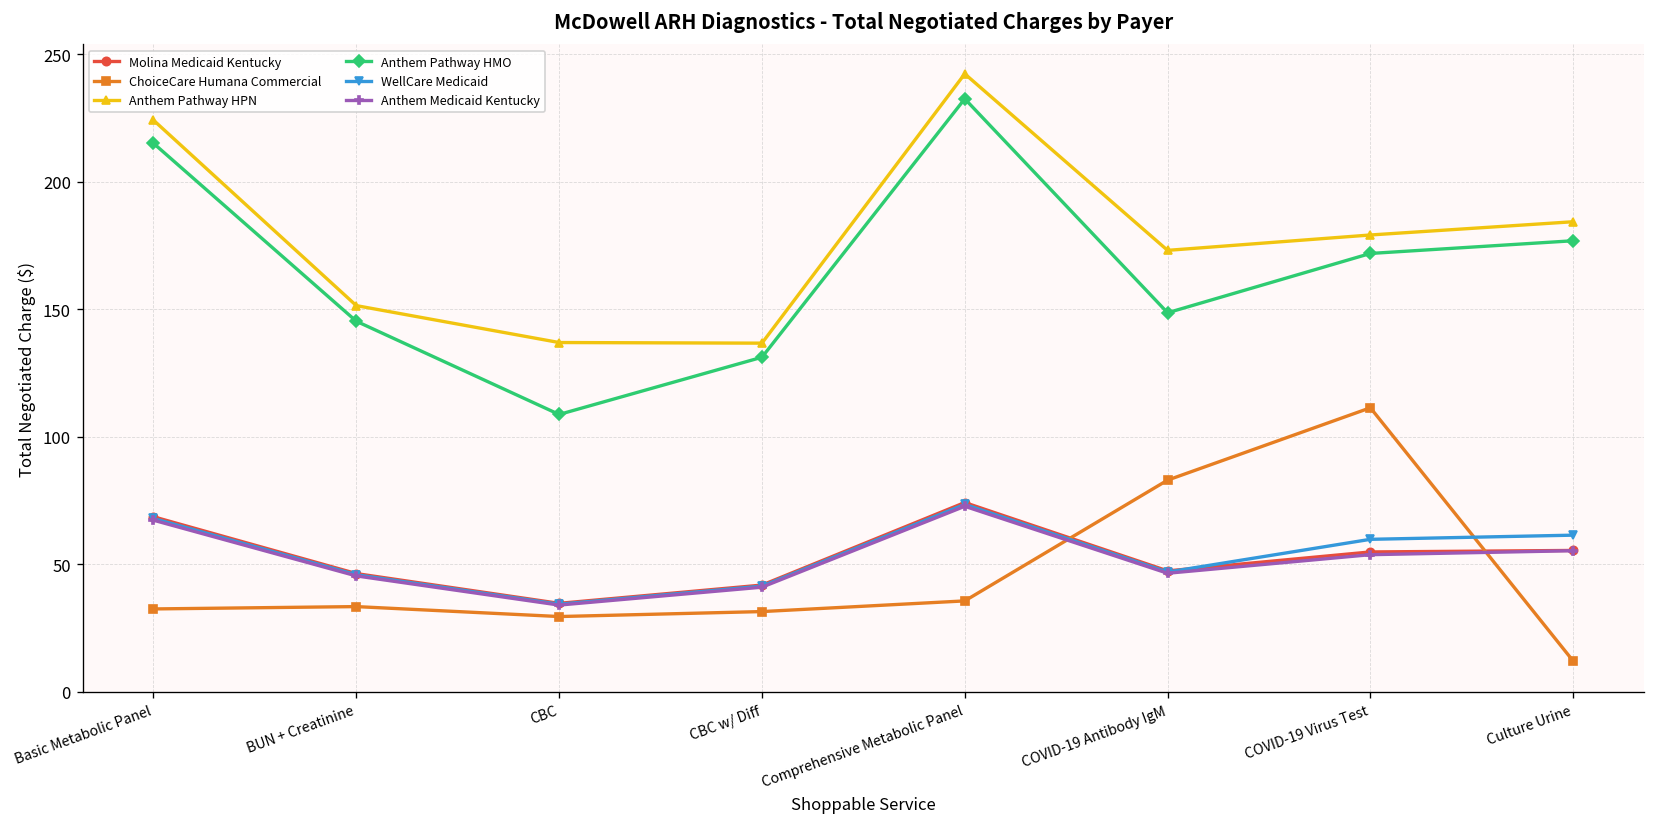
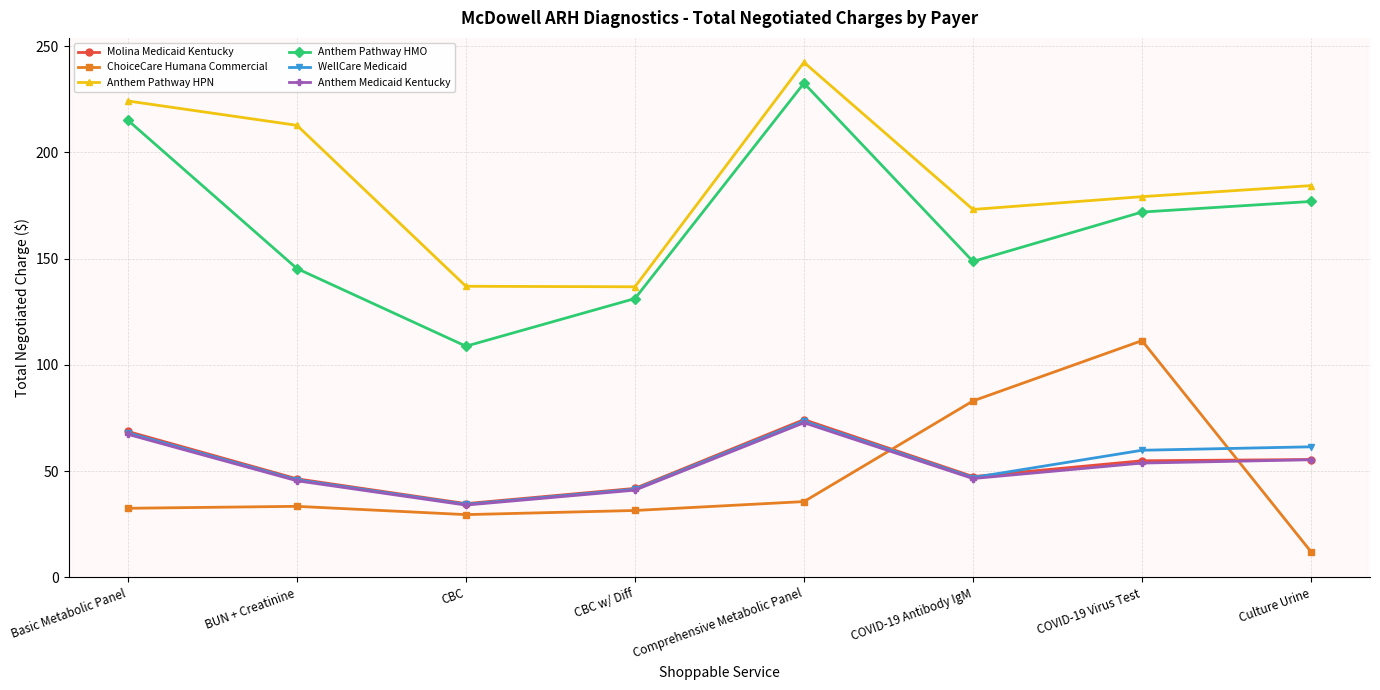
Anthem Pathway HPN, BUN + Creatinine: 151 -> 213
